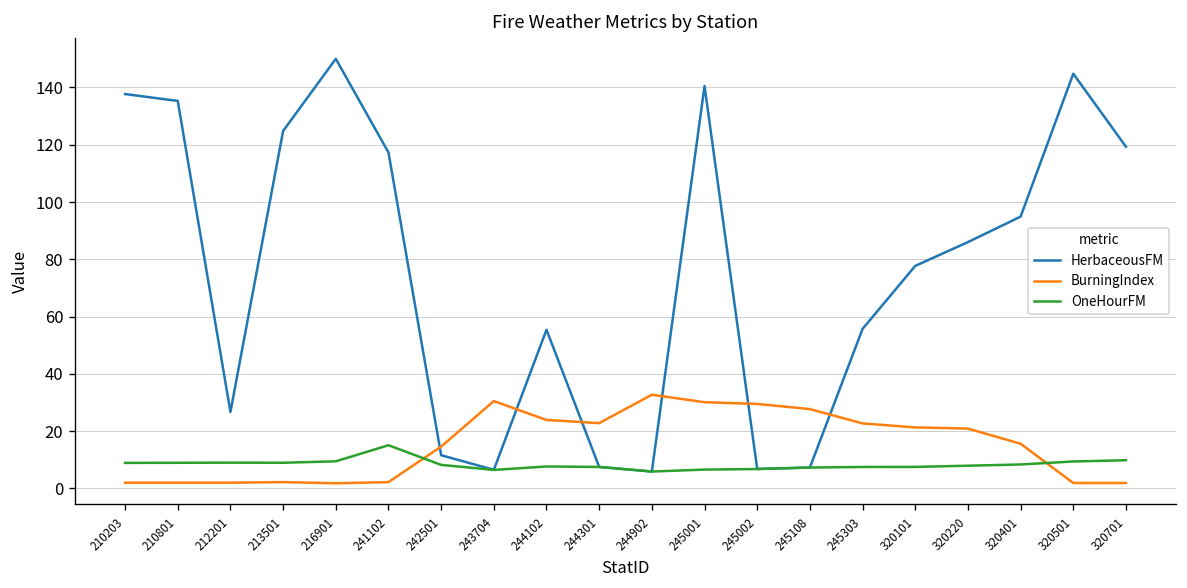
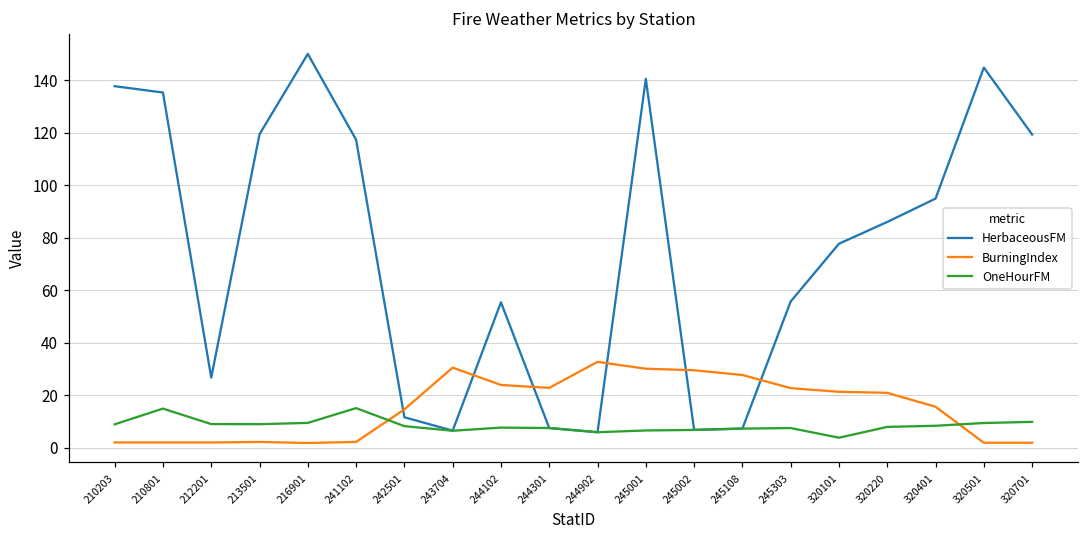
OneHourFM, 210801: 9 -> 15
HerbaceousFM, 213501: 125 -> 119
OneHourFM, 320101: 8 -> 4
